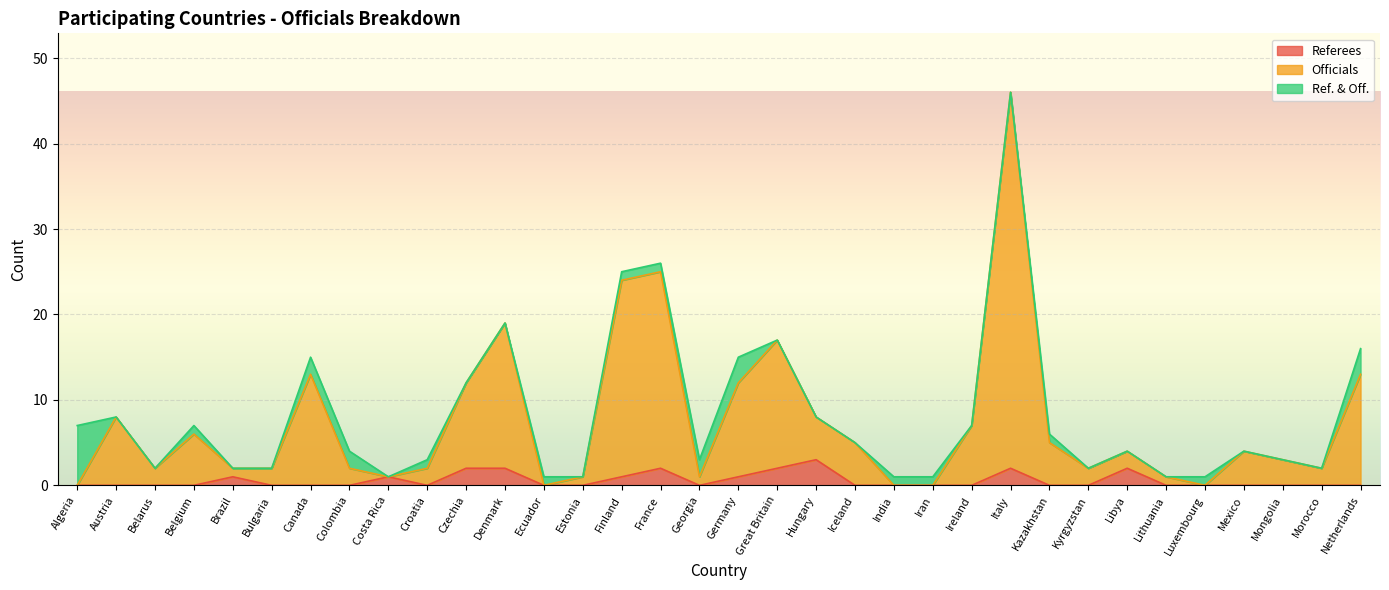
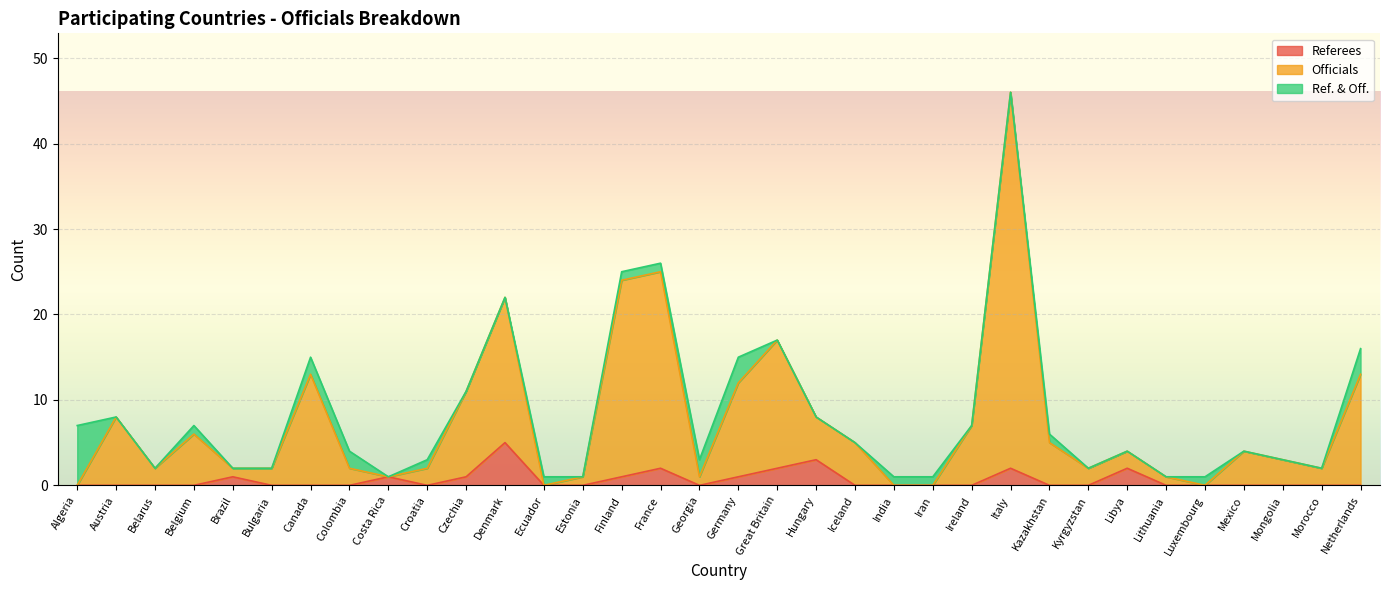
Referees, Czechia: 2 -> 1
Referees, Denmark: 2 -> 5
